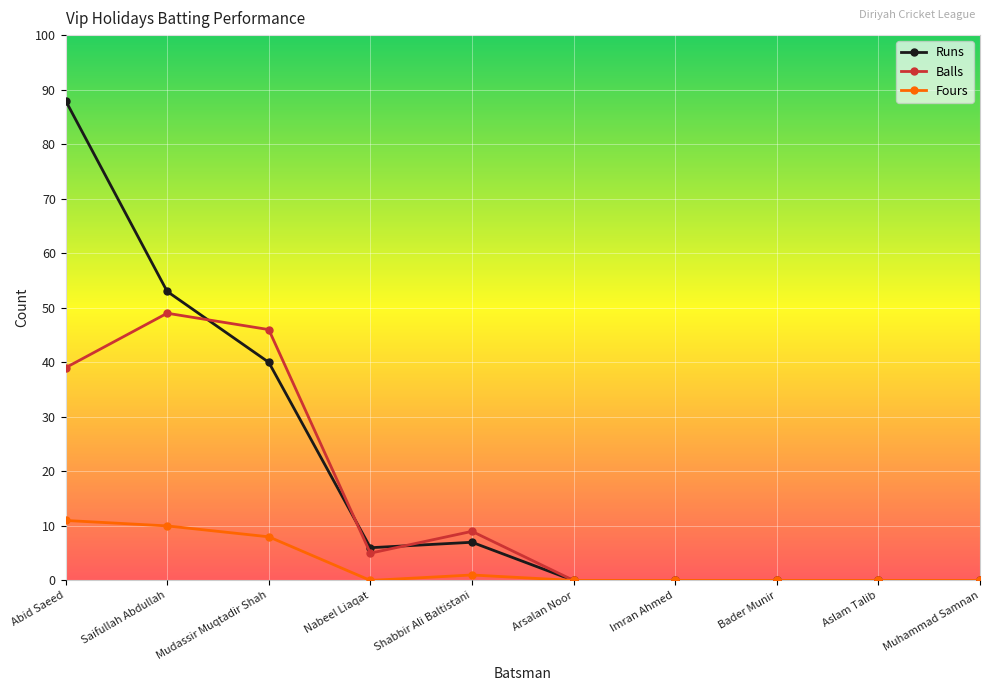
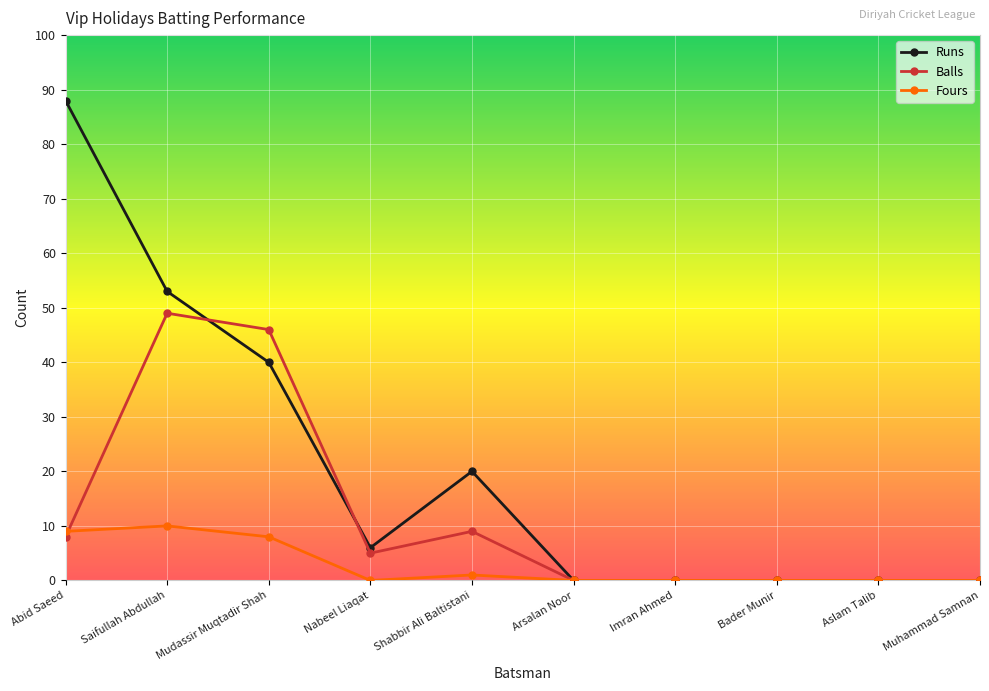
Balls, Abid Saeed: 39 -> 8
Fours, Abid Saeed: 11 -> 9
Runs, Shabbir Ali Baltistani: 7 -> 20
